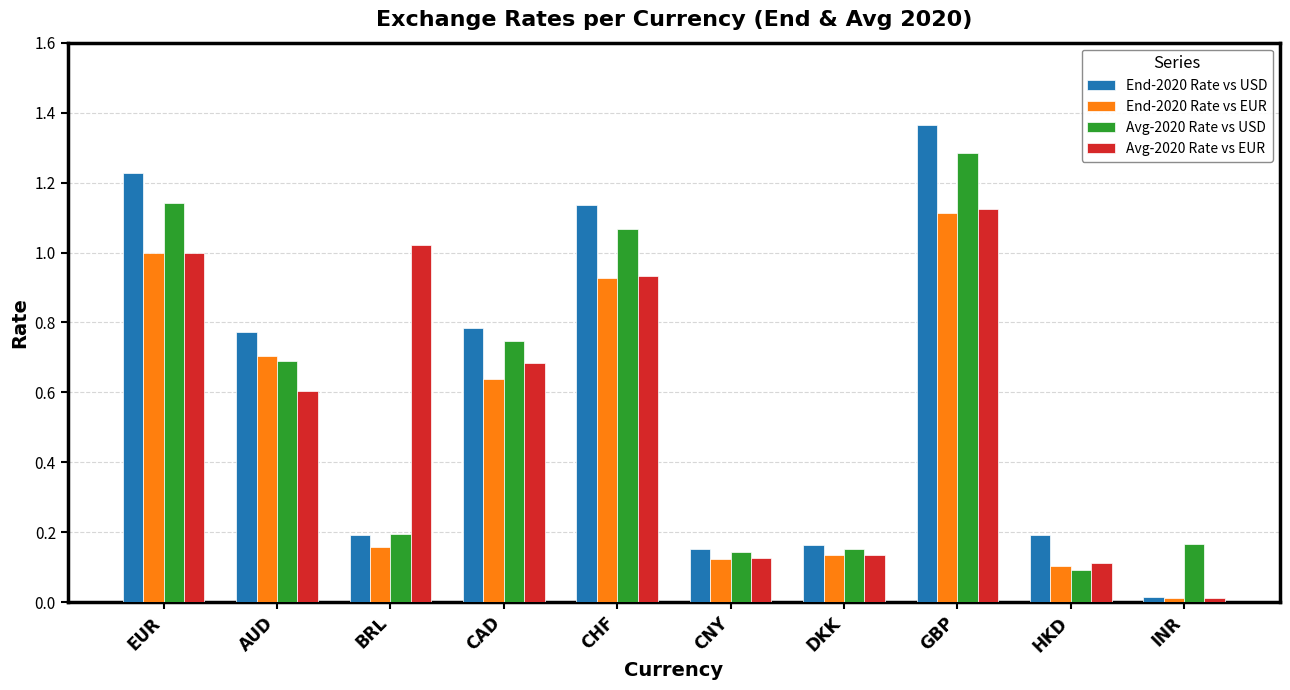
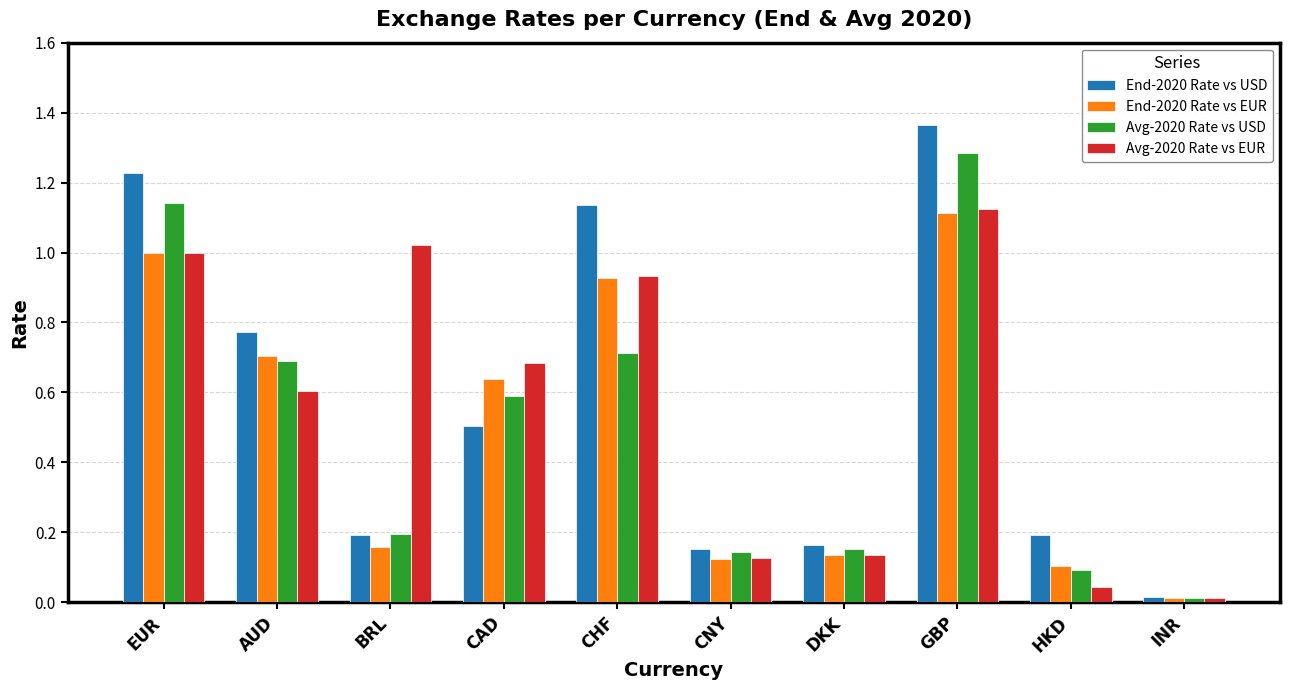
End-2020 Rate vs USD, CAD: 0.78 -> 0.50
Avg-2020 Rate vs USD, CAD: 0.75 -> 0.59
Avg-2020 Rate vs USD, CHF: 1.07 -> 0.71
Avg-2020 Rate vs EUR, HKD: 0.11 -> 0.04
Avg-2020 Rate vs USD, INR: 0.17 -> 0.01
